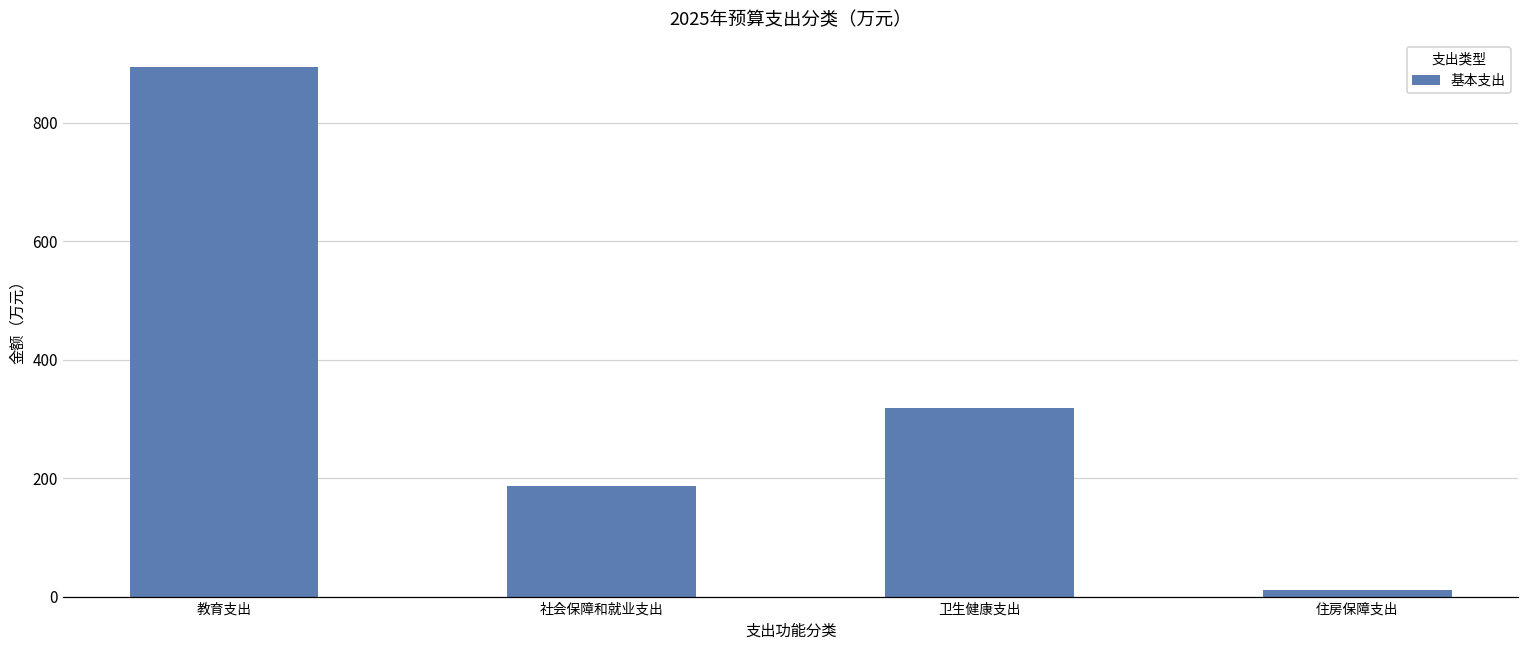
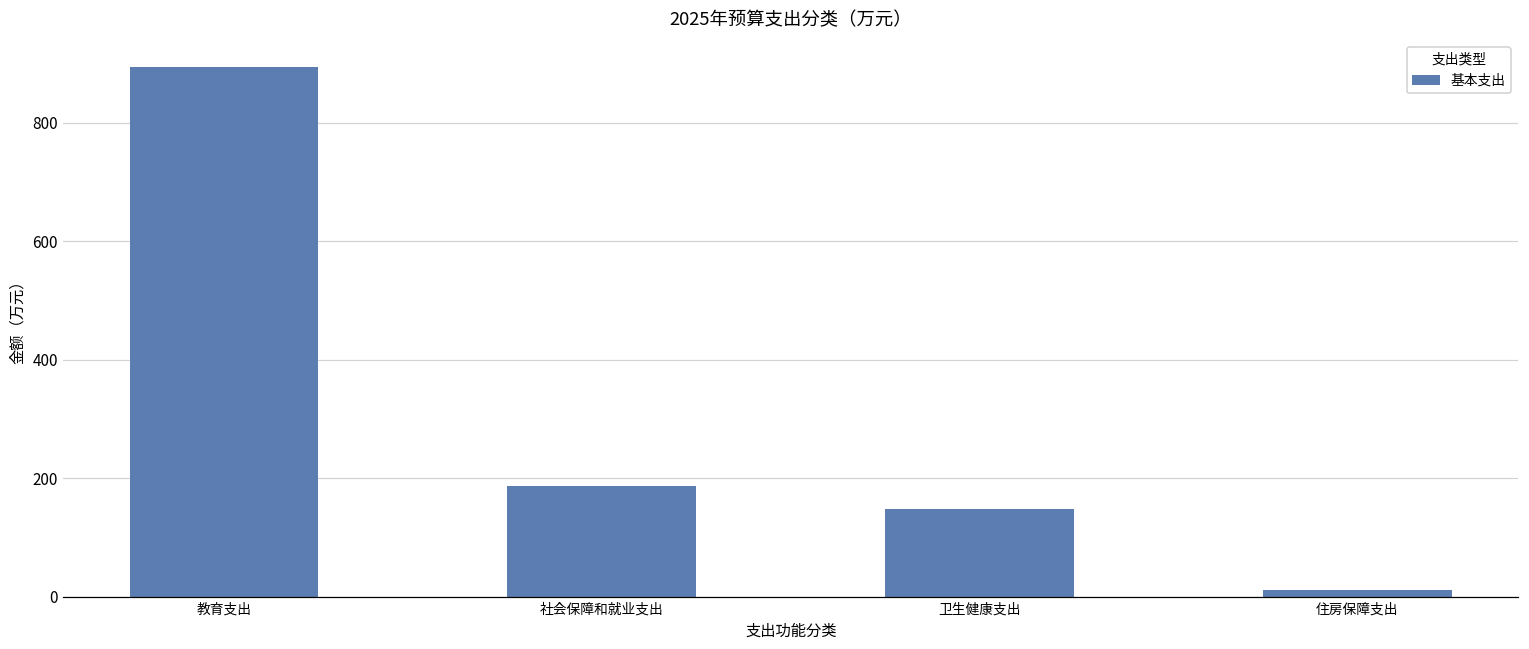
卫生健康支出: 320 -> 150
